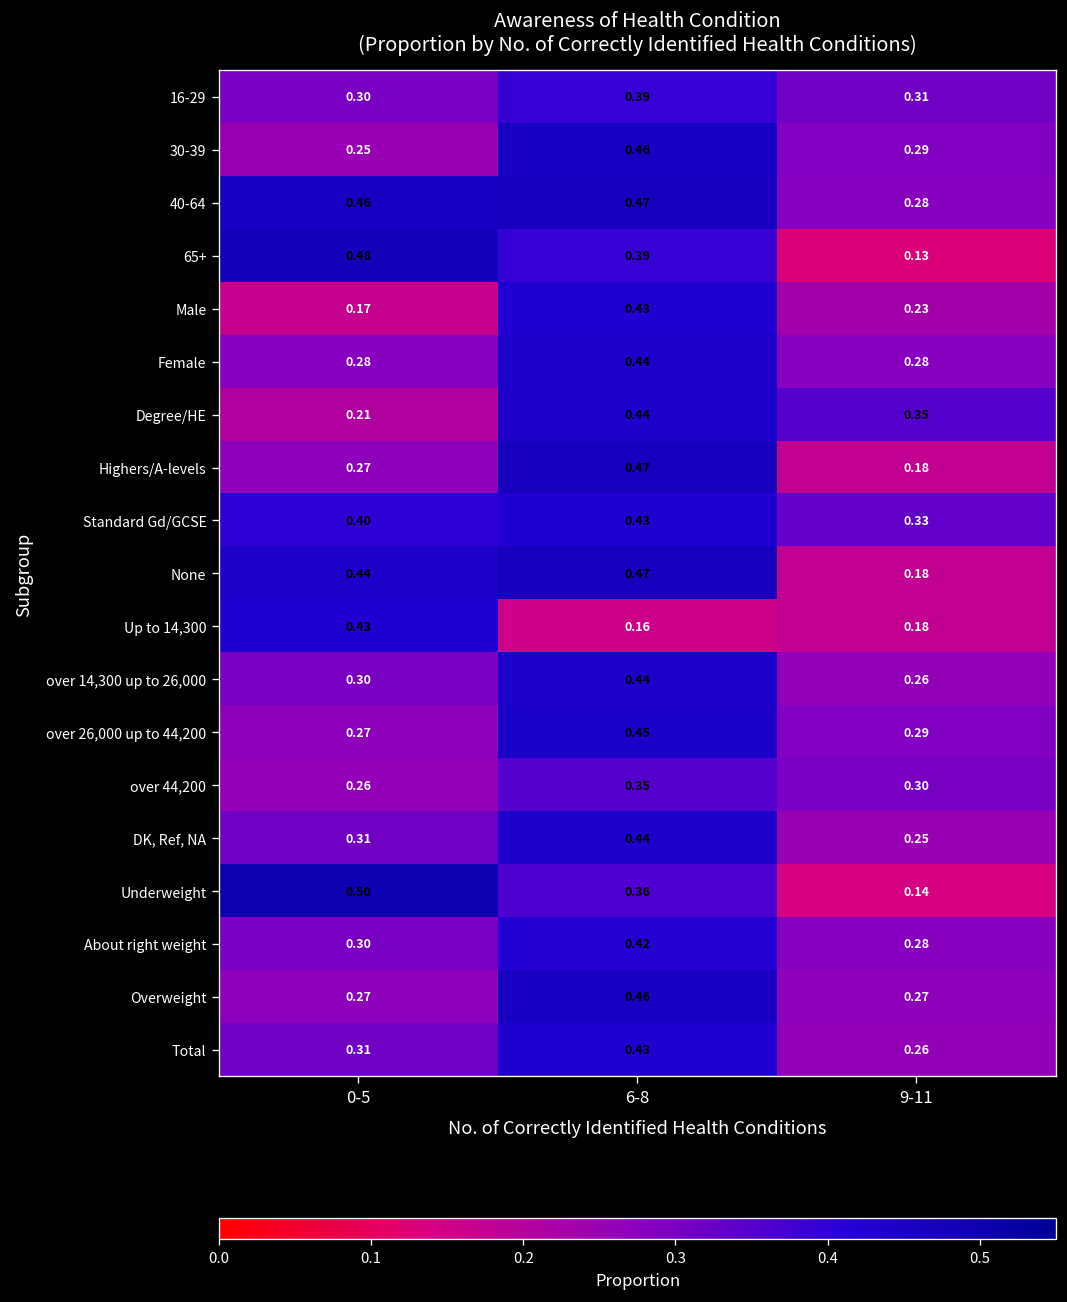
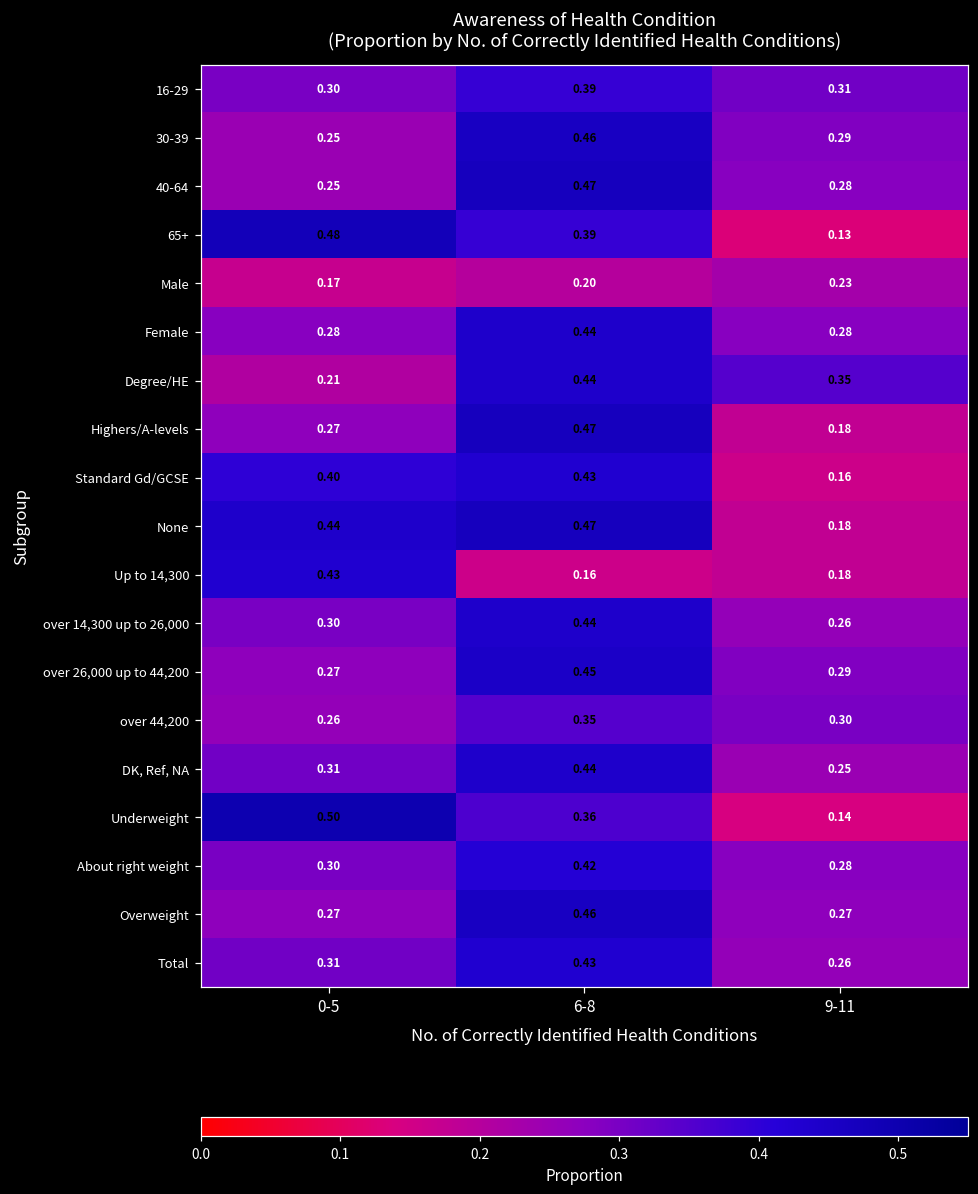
40-64, 0-5: 0.46 -> 0.25
Male, 6-8: 0.43 -> 0.20
Standard Gd/GCSE, 9-11: 0.33 -> 0.16
